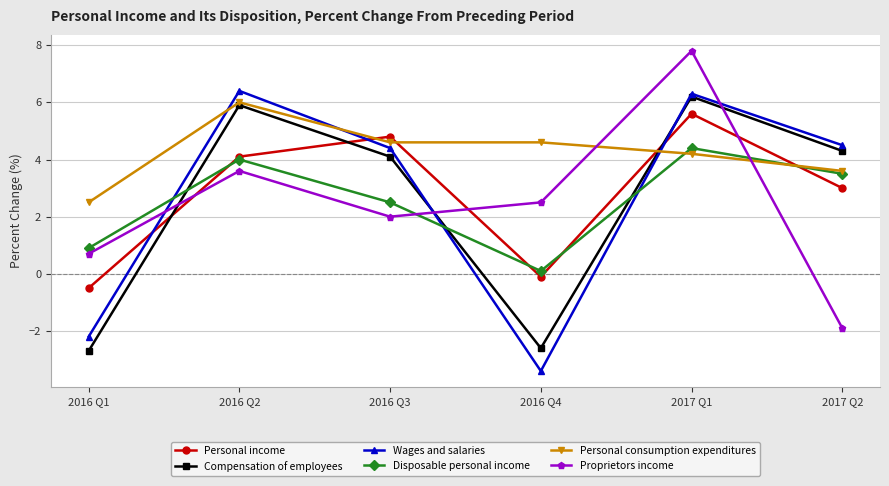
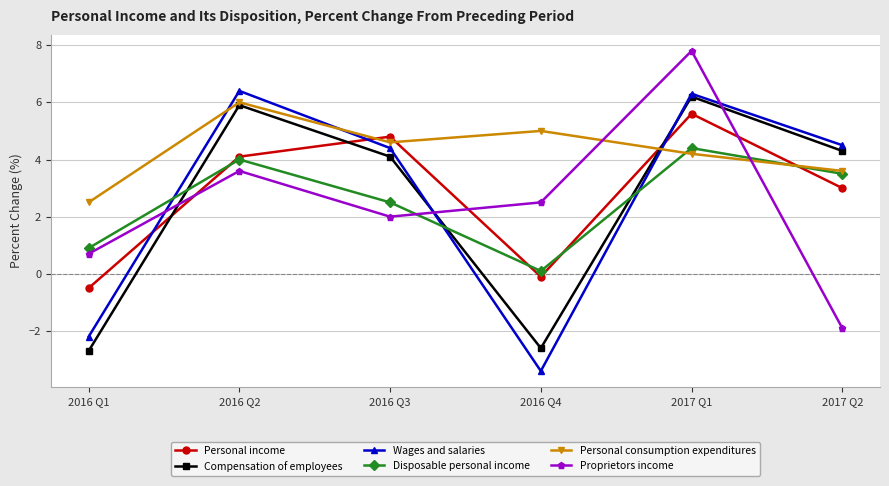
Personal consumption expenditures, 2016 Q4: 4.6 -> 5.0
